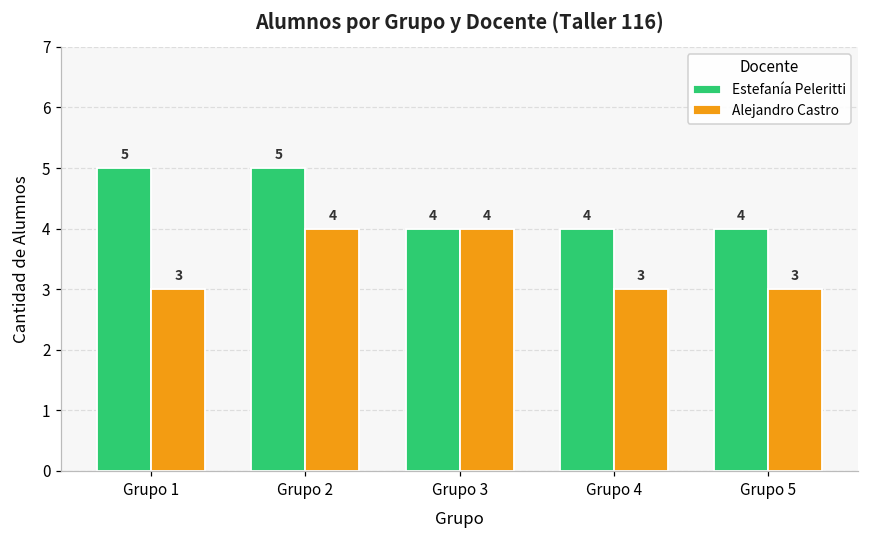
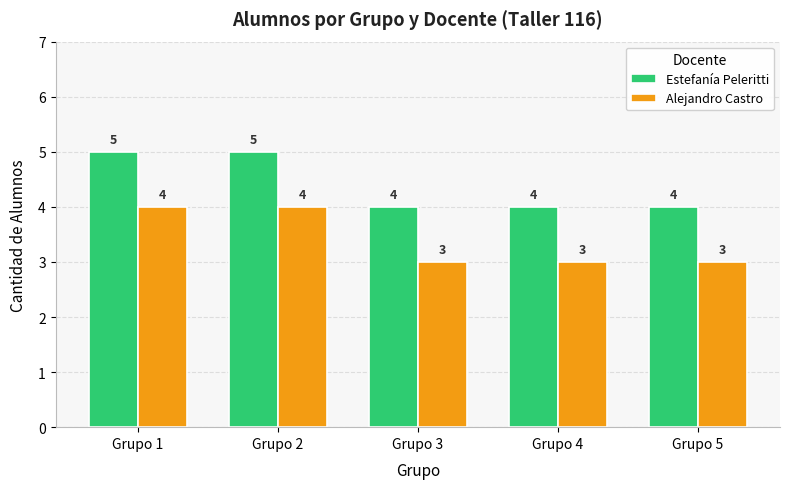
Alejandro Castro, Grupo 1: 3 -> 4
Alejandro Castro, Grupo 3: 4 -> 3
